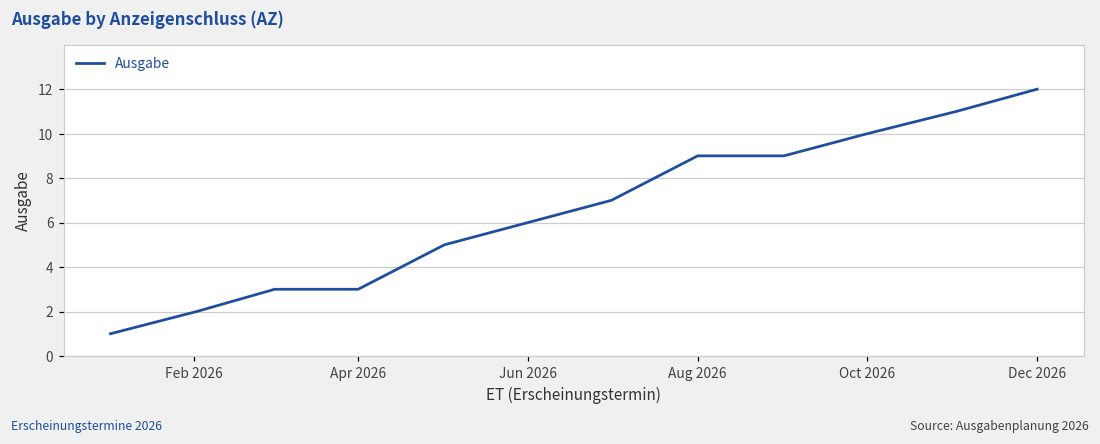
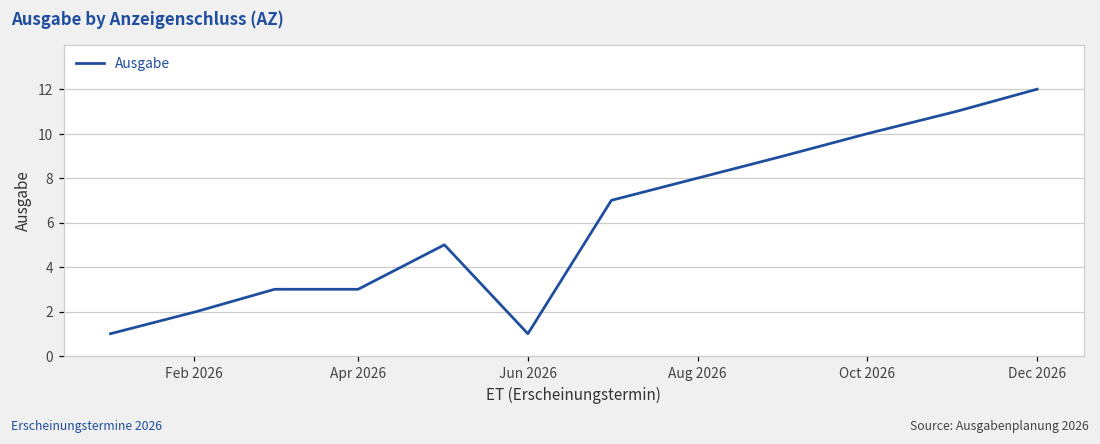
Jun 2026: 6 -> 1
Aug 2026: 9 -> 8
